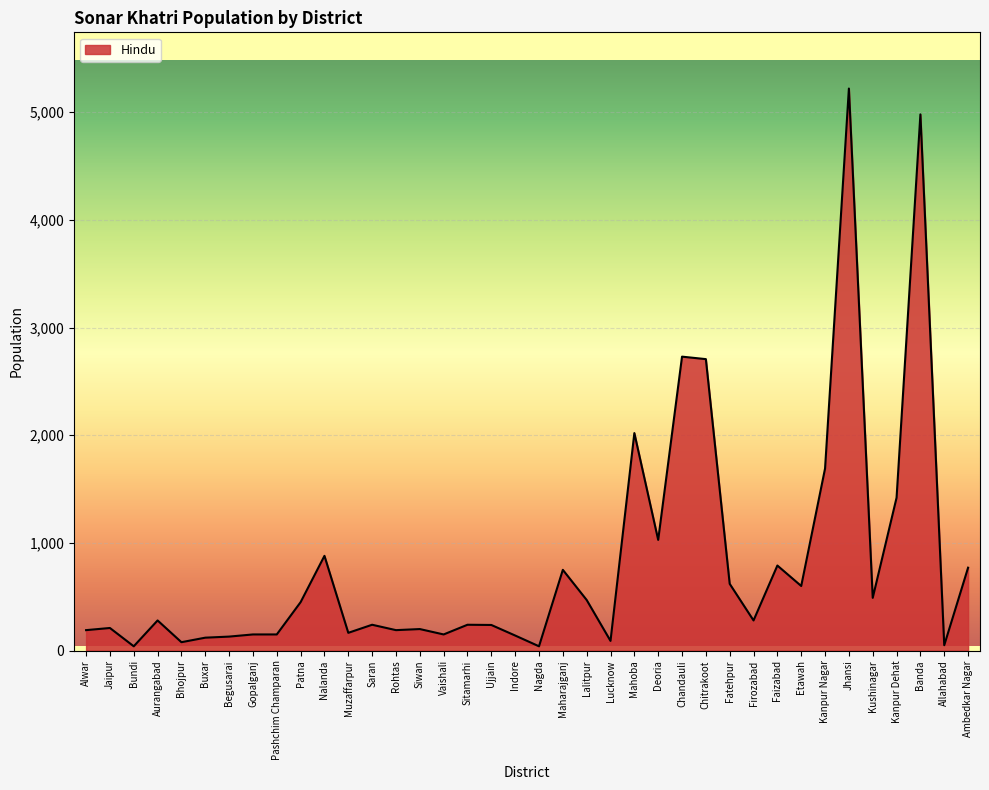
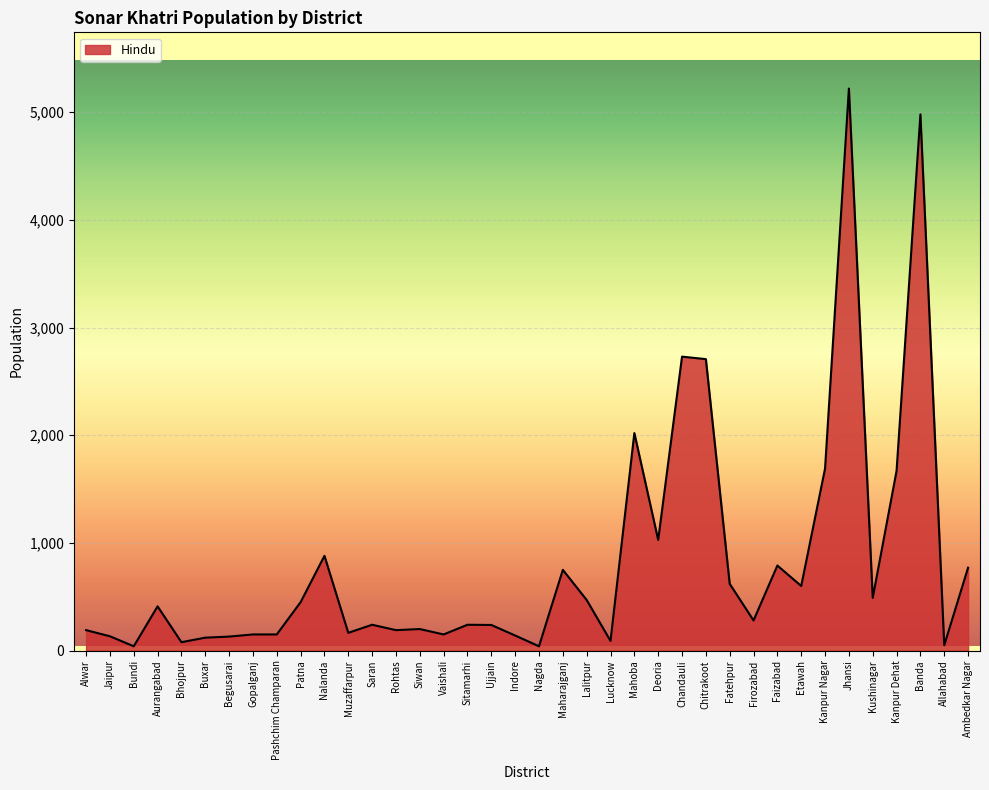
Jaipur: 210 -> 130
Aurangabad: 280 -> 410
Kanpur Dehat: 1,420 -> 1,670
